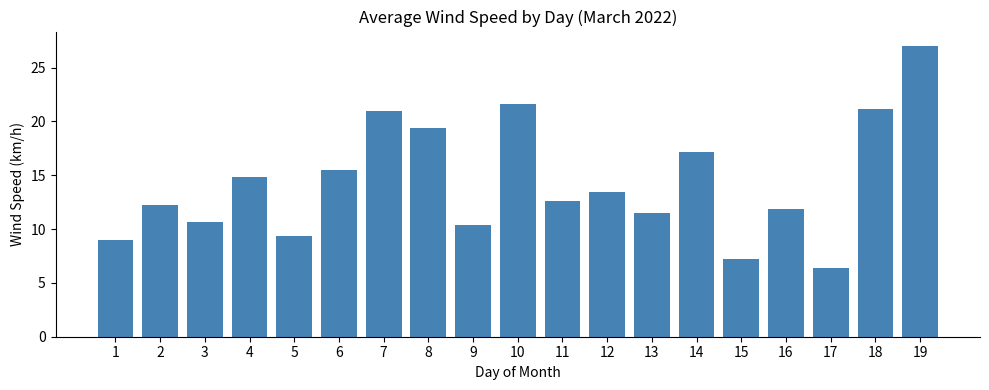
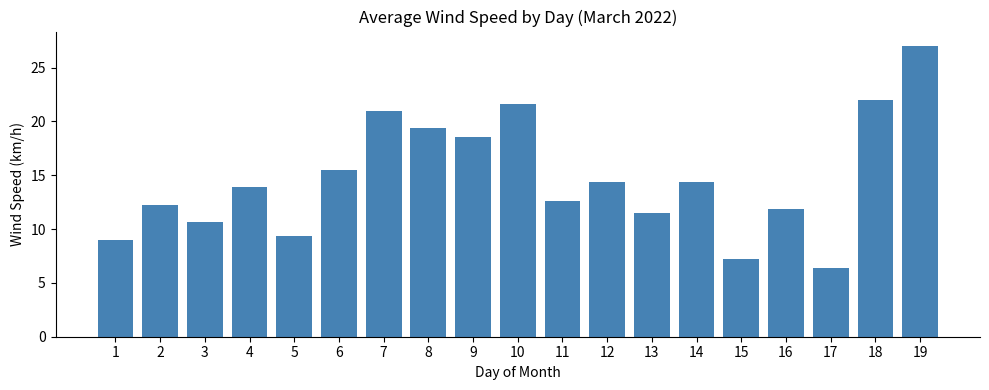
4: 14.8 -> 13.9
9: 10.4 -> 18.6
12: 13.4 -> 14.4
14: 17.2 -> 14.4
18: 21.2 -> 22.0
